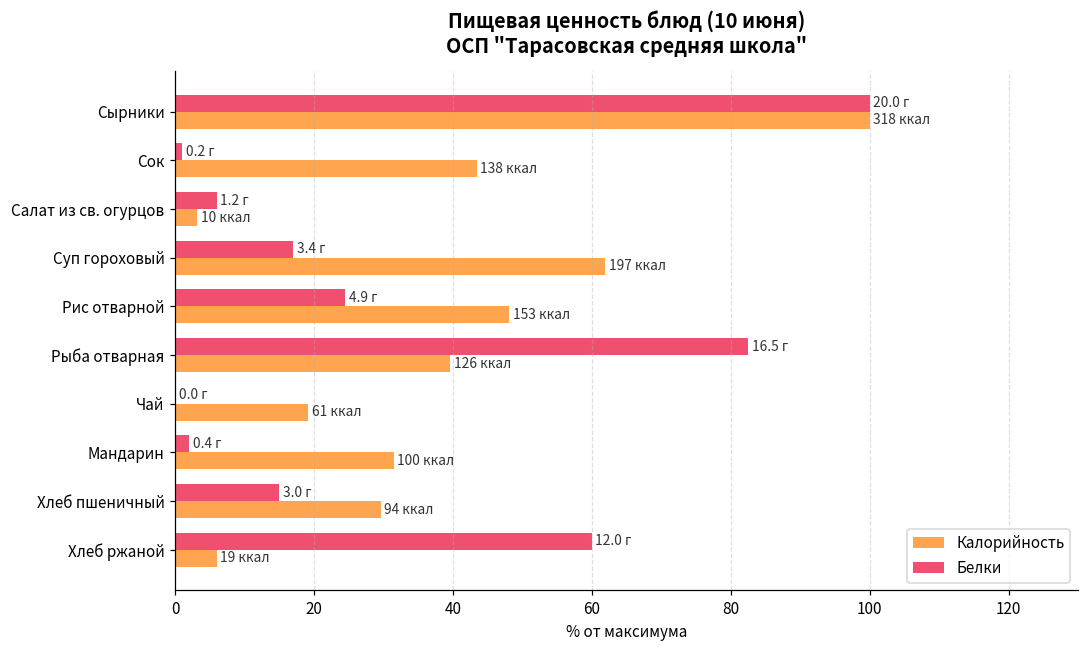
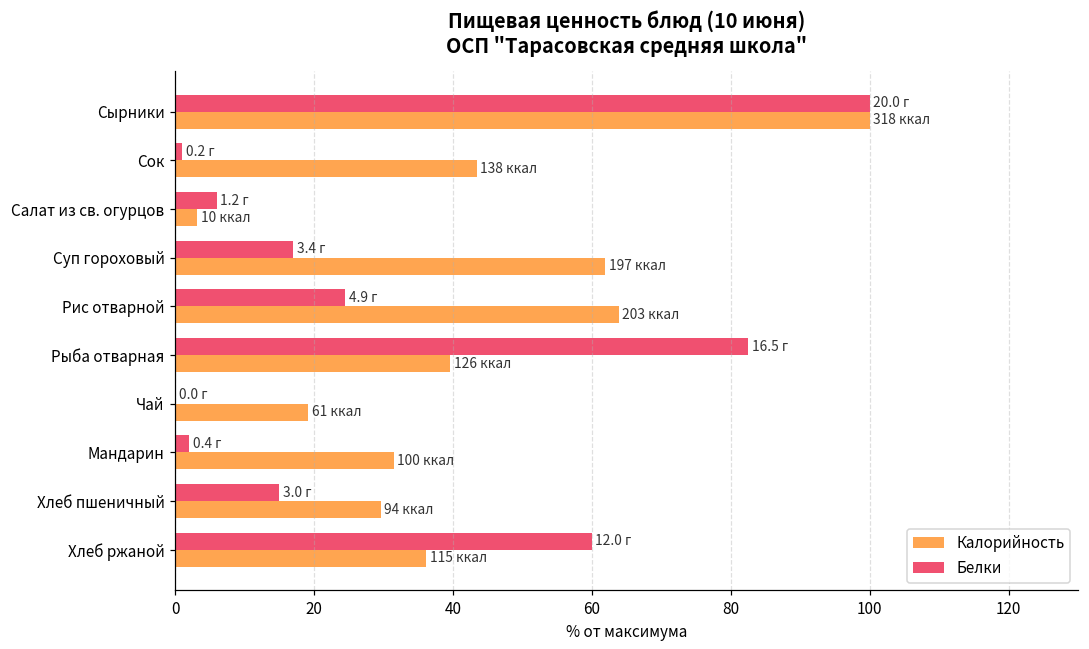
Калорийность, Рис отварной: 153 -> 203
Калорийность, Хлеб ржаной: 19 -> 115
